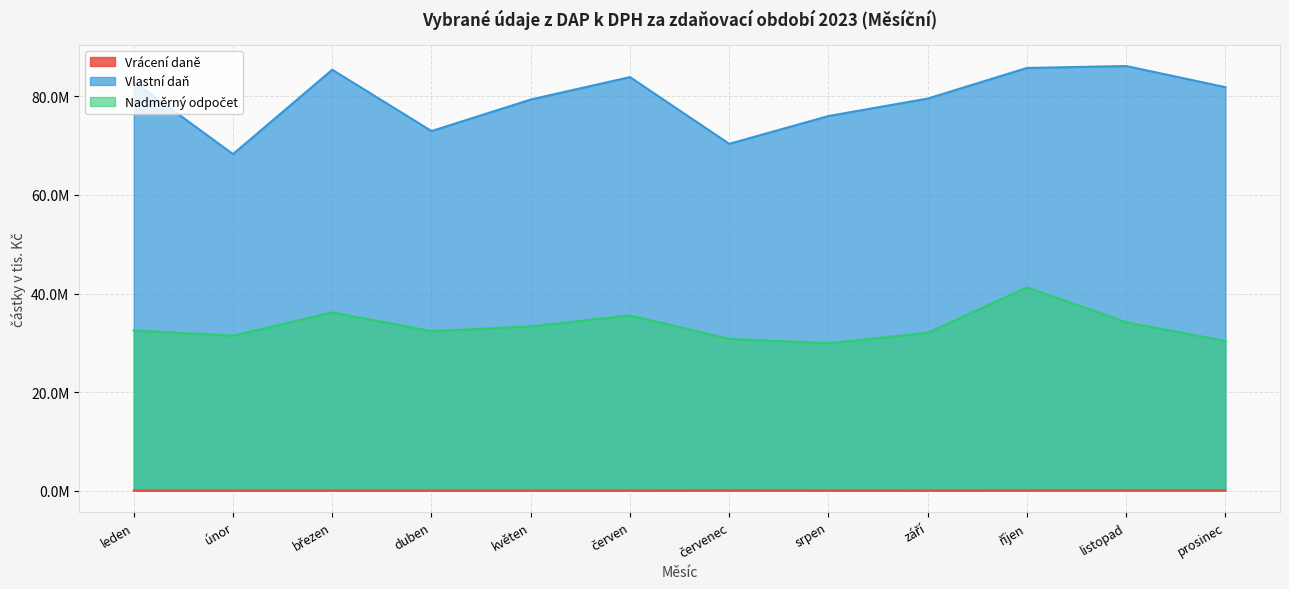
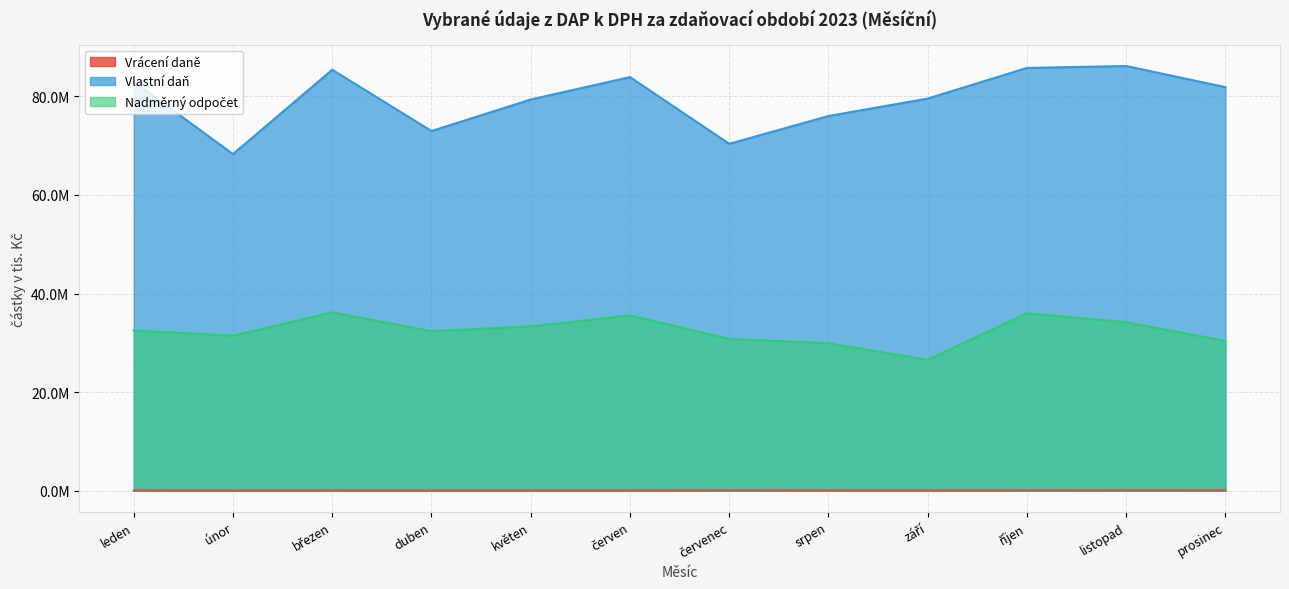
Nadměrný odpočet, září: 32000000 -> 27000000
Nadměrný odpočet, říjen: 41000000 -> 36000000
